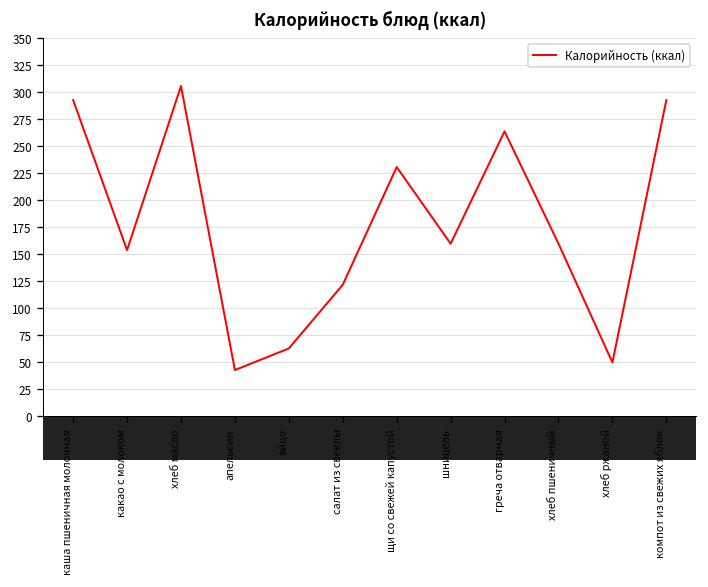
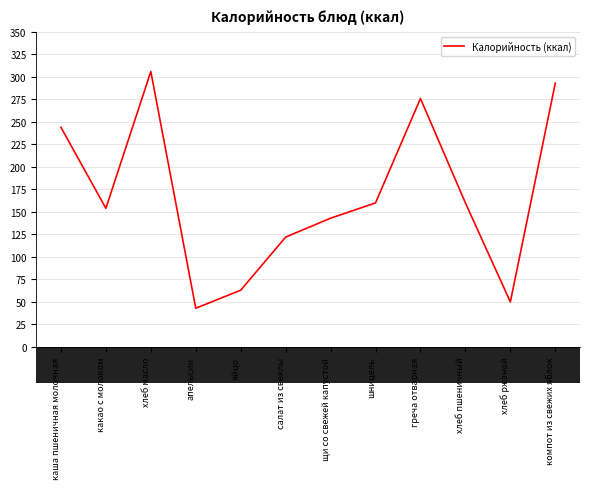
каша пшеничная молочная: 290 -> 240
щи со свежей капустой: 230 -> 140
греча отварная: 260 -> 280
